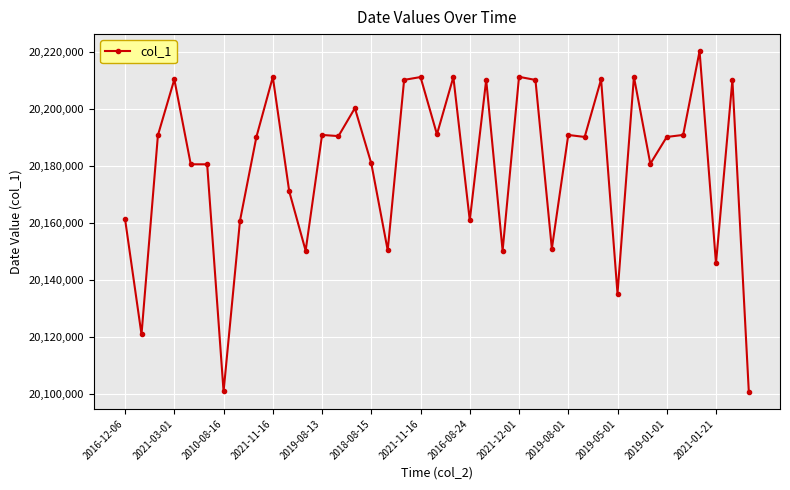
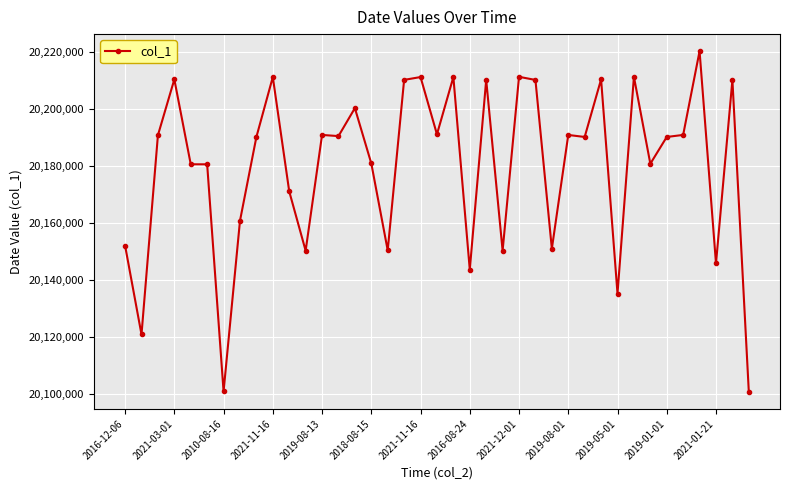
2016-12-06: 20,161,000 -> 20,152,000
2016-08-24: 20,161,000 -> 20,144,000
